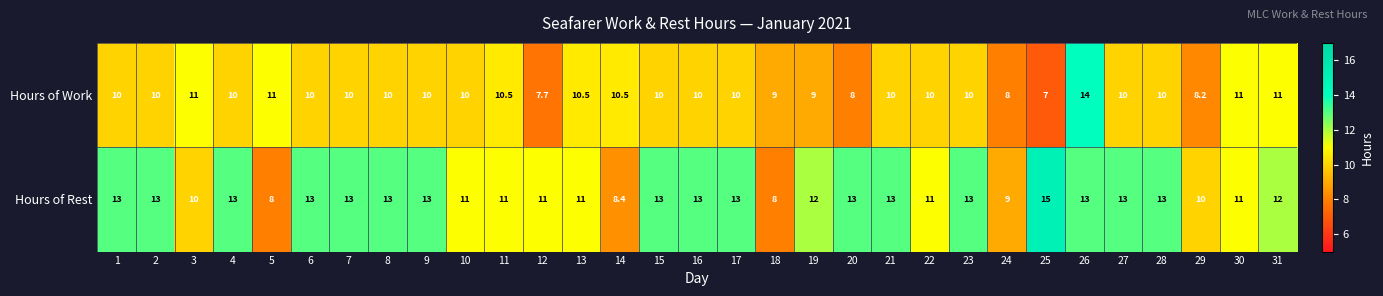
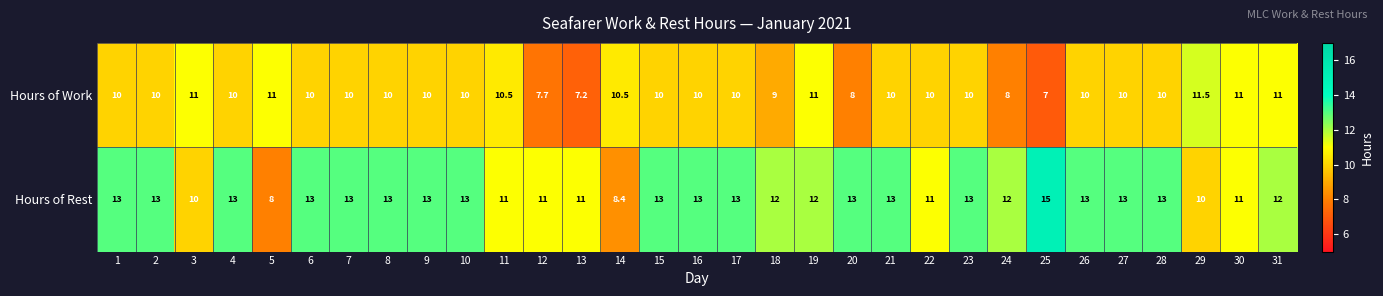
Hours of Work, 13: 10.5 -> 7.2
Hours of Work, 19: 9 -> 11
Hours of Work, 26: 14 -> 10
Hours of Work, 29: 8.2 -> 11.5
Hours of Rest, 10: 11 -> 13
Hours of Rest, 18: 8 -> 12
Hours of Rest, 24: 9 -> 12
